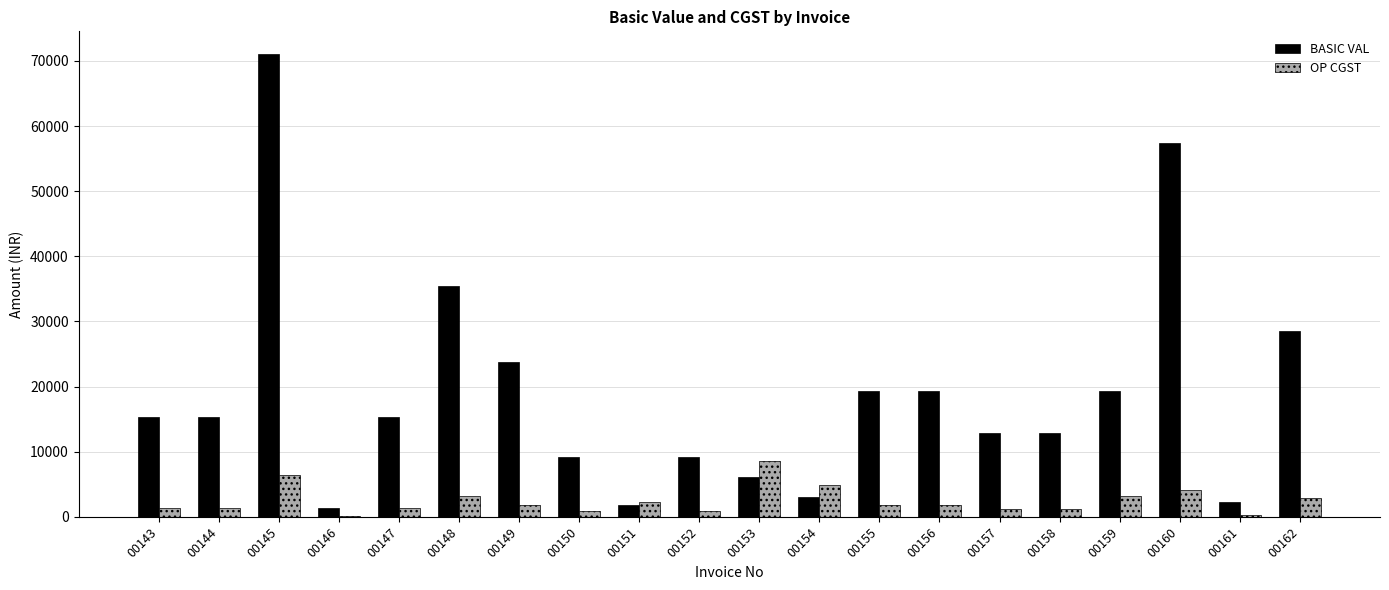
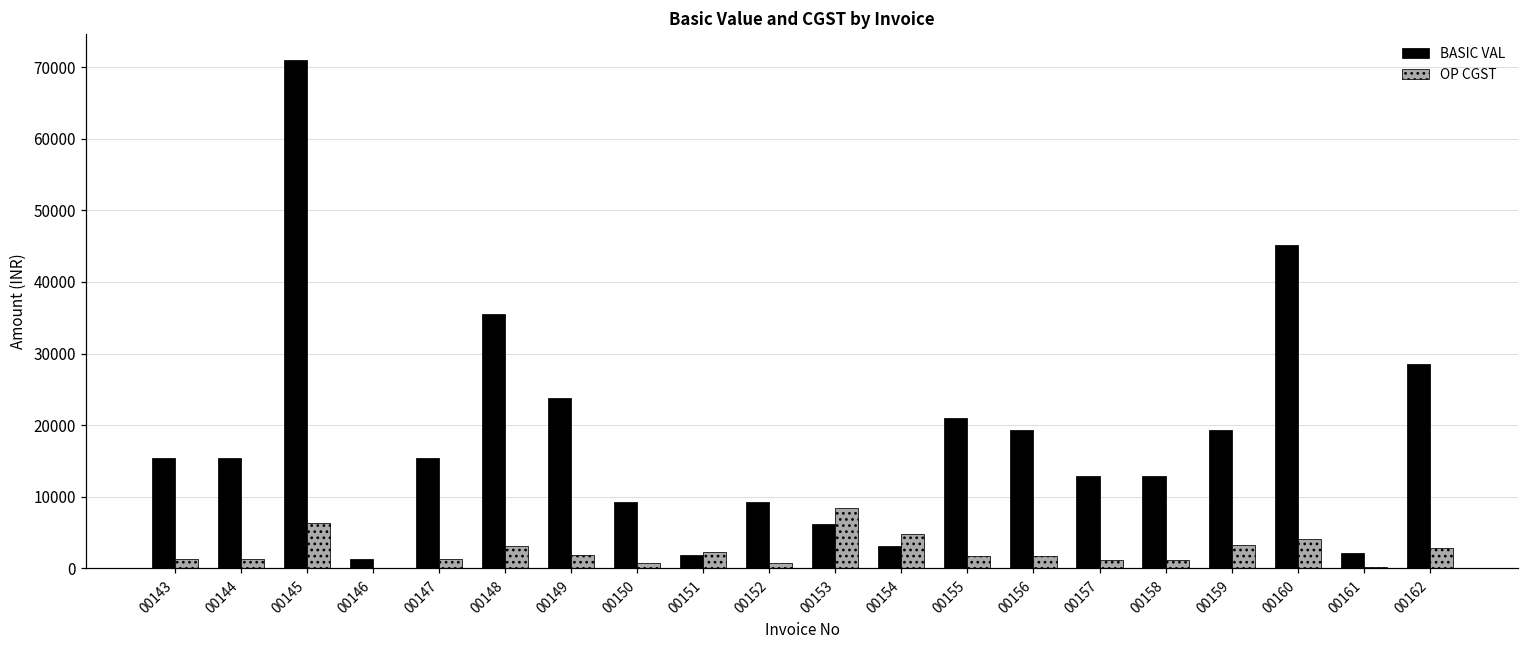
BASIC VAL, 00155: 19000 -> 21000
BASIC VAL, 00160: 57000 -> 45000
